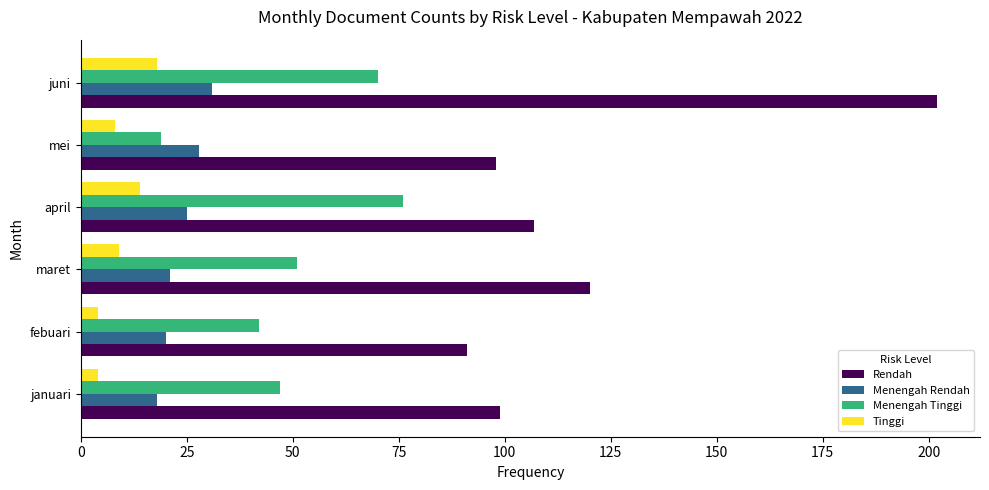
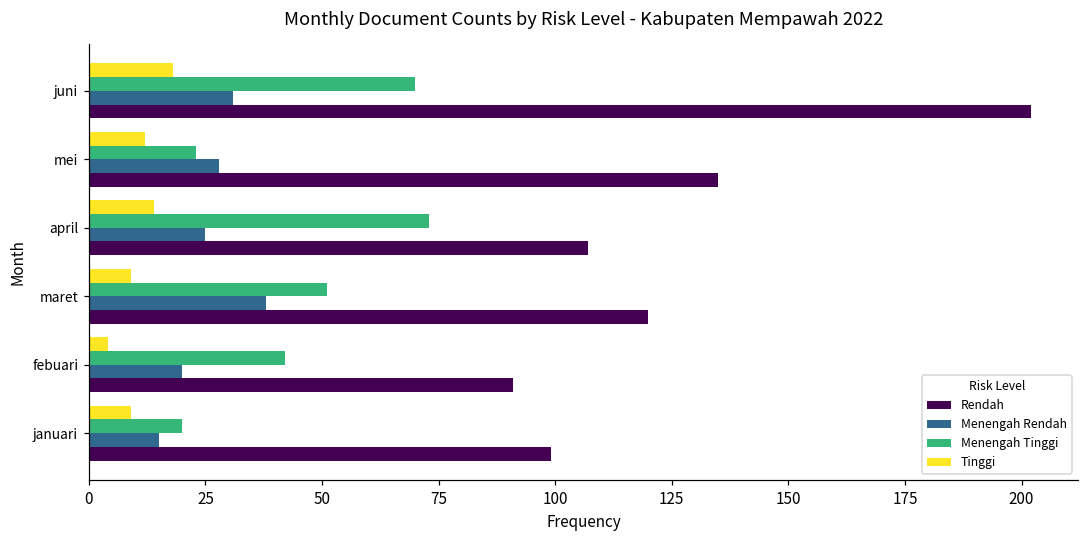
Tinggi, mei: 8 -> 12
Menengah Tinggi, mei: 19 -> 23
Rendah, mei: 98 -> 135
Menengah Tinggi, april: 76 -> 73
Menengah Rendah, maret: 21 -> 38
Tinggi, januari: 4 -> 9
Menengah Tinggi, januari: 47 -> 20
Menengah Rendah, januari: 18 -> 15
